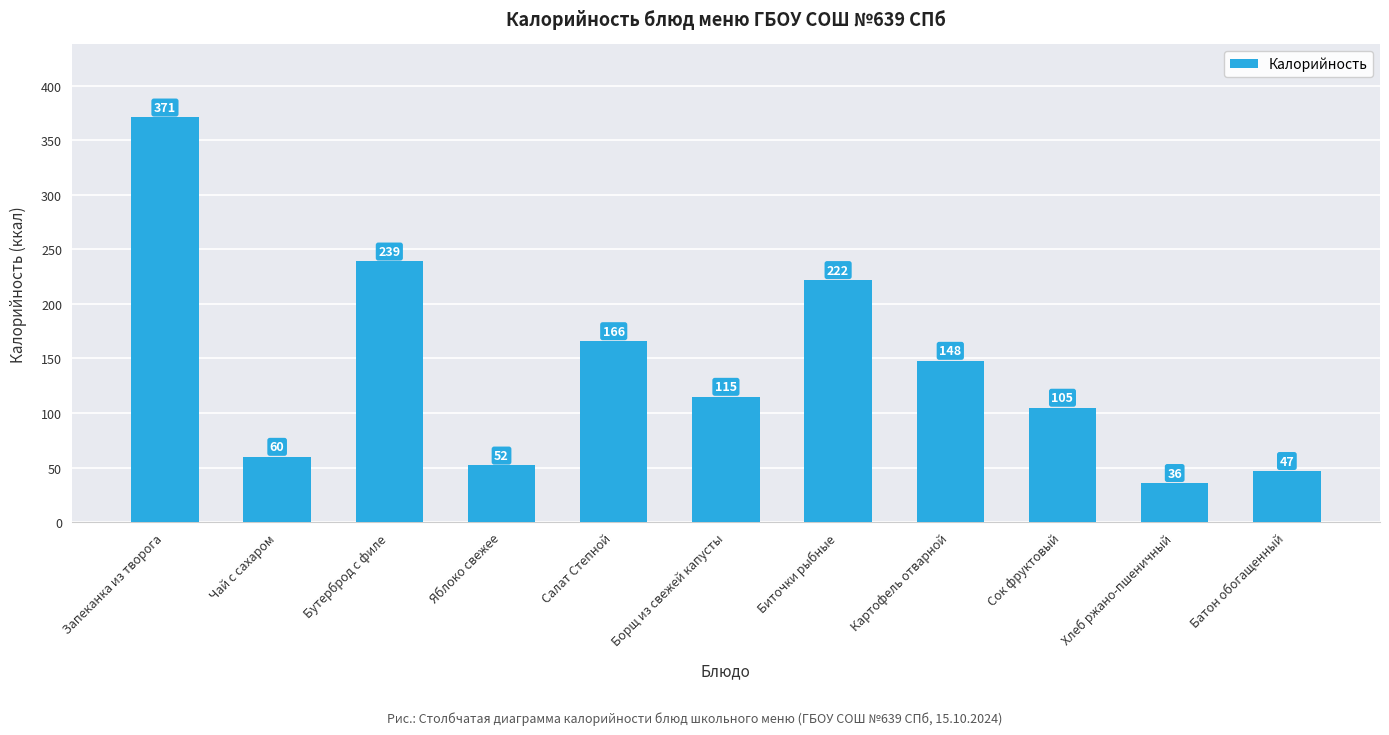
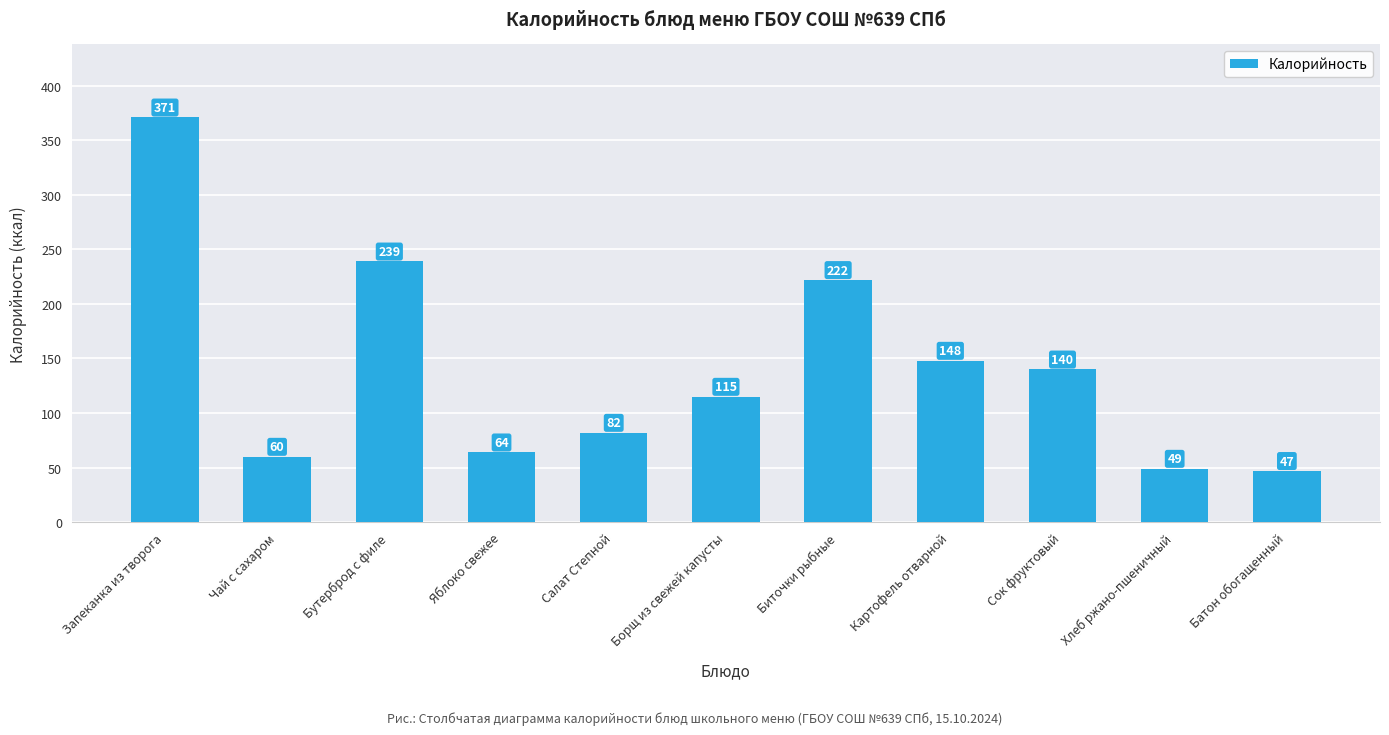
Яблоко свежее: 52 -> 64
Салат Степной: 166 -> 82
Сок фруктовый: 105 -> 140
Хлеб ржано-пшеничный: 36 -> 49
